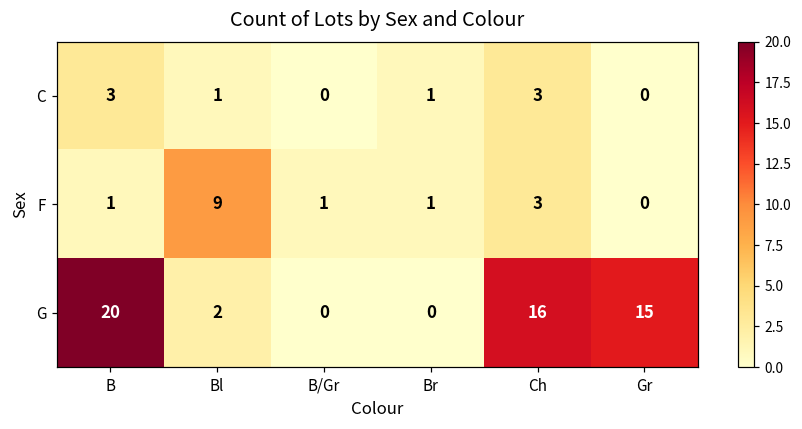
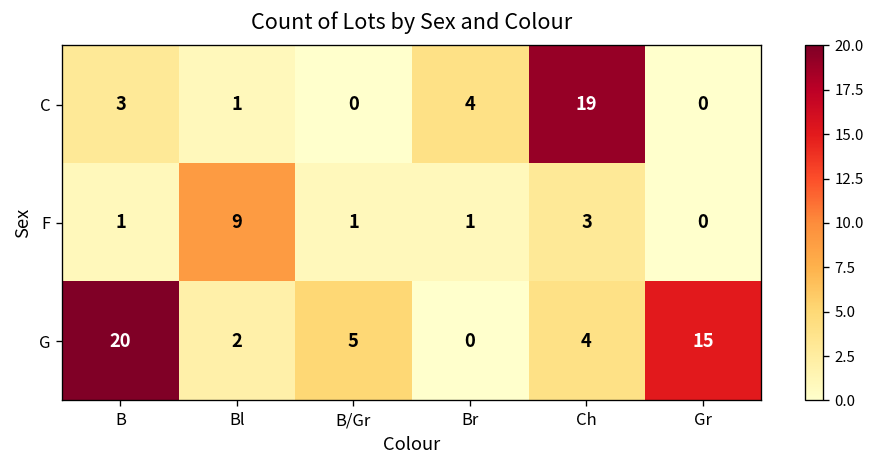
C, Br: 1 -> 4
C, Ch: 3 -> 19
G, B/Gr: 0 -> 5
G, Ch: 16 -> 4
